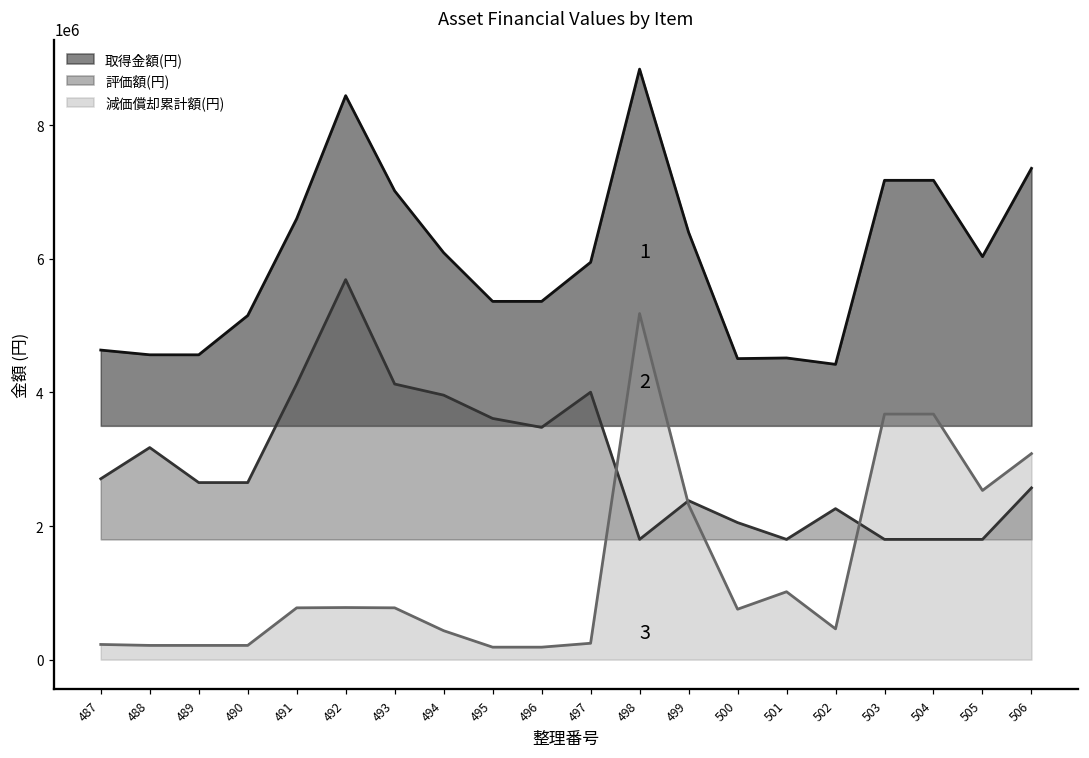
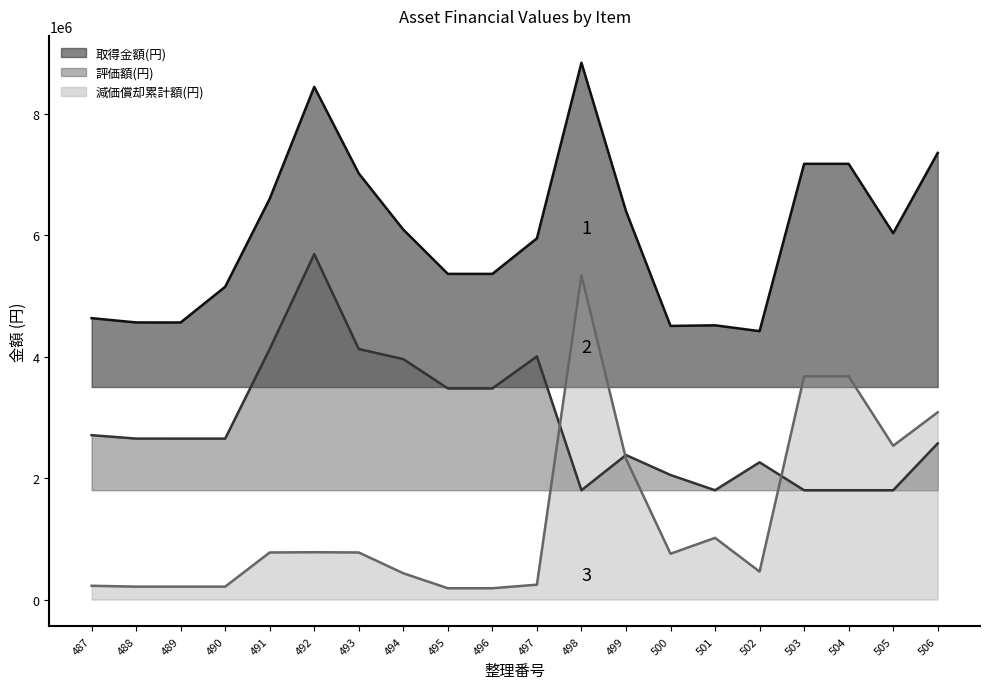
評価額(円), 488: 3200000 -> 2700000
評価額(円), 495: 3600000 -> 3500000
減価償却累計額(円), 498: 5200000 -> 5300000
